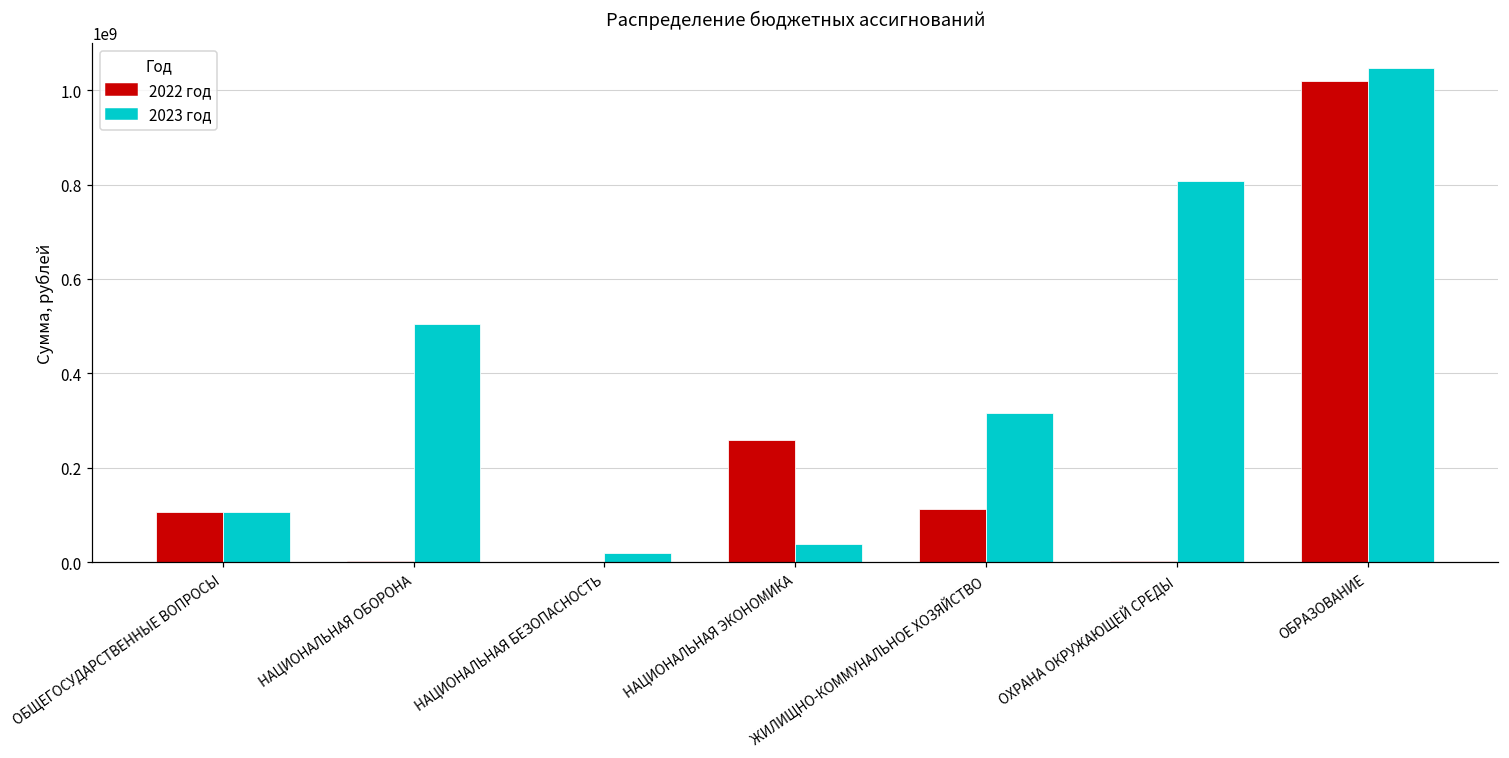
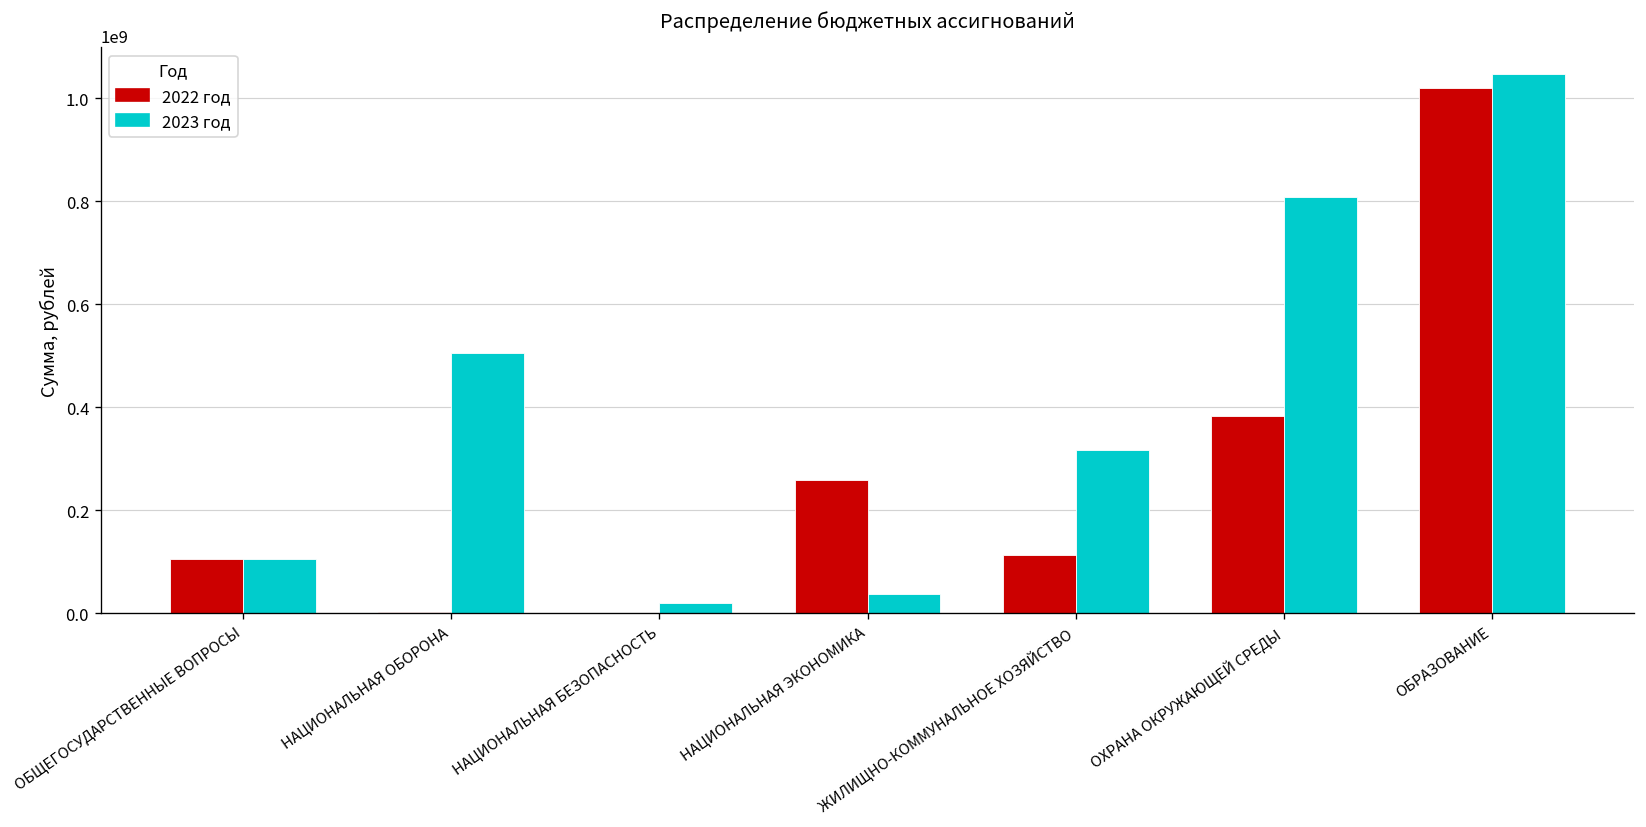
2022 год, ОХРАНА ОКРУЖАЮЩЕЙ СРЕДЫ: 0 -> 380000000
